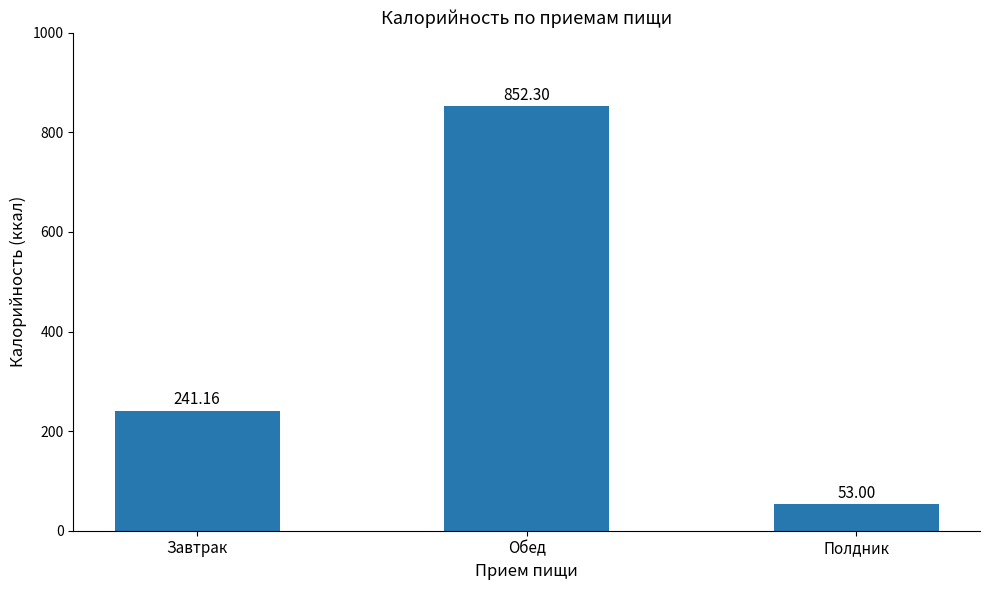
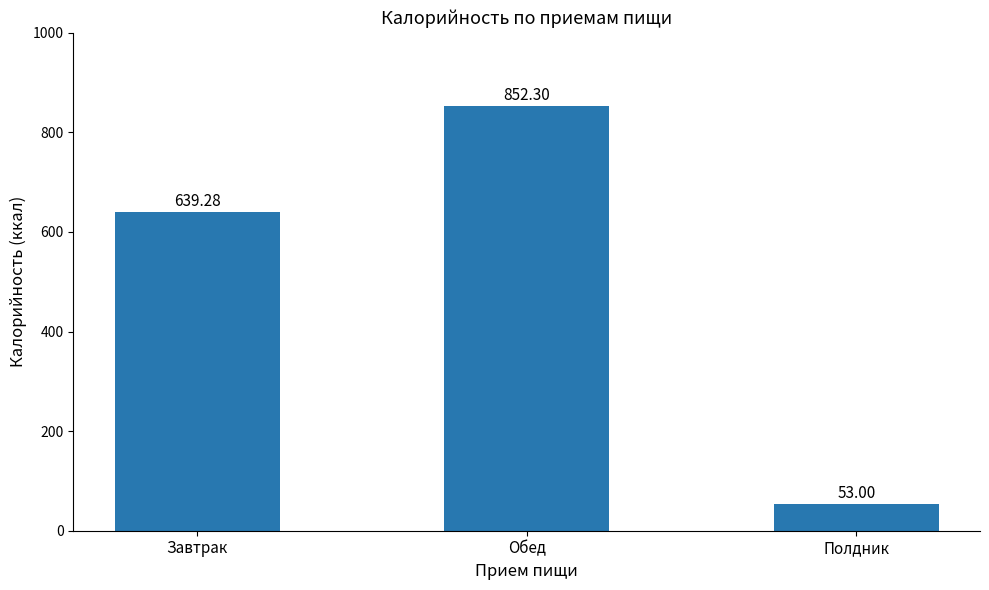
Завтрак: 241.16 -> 639.28
